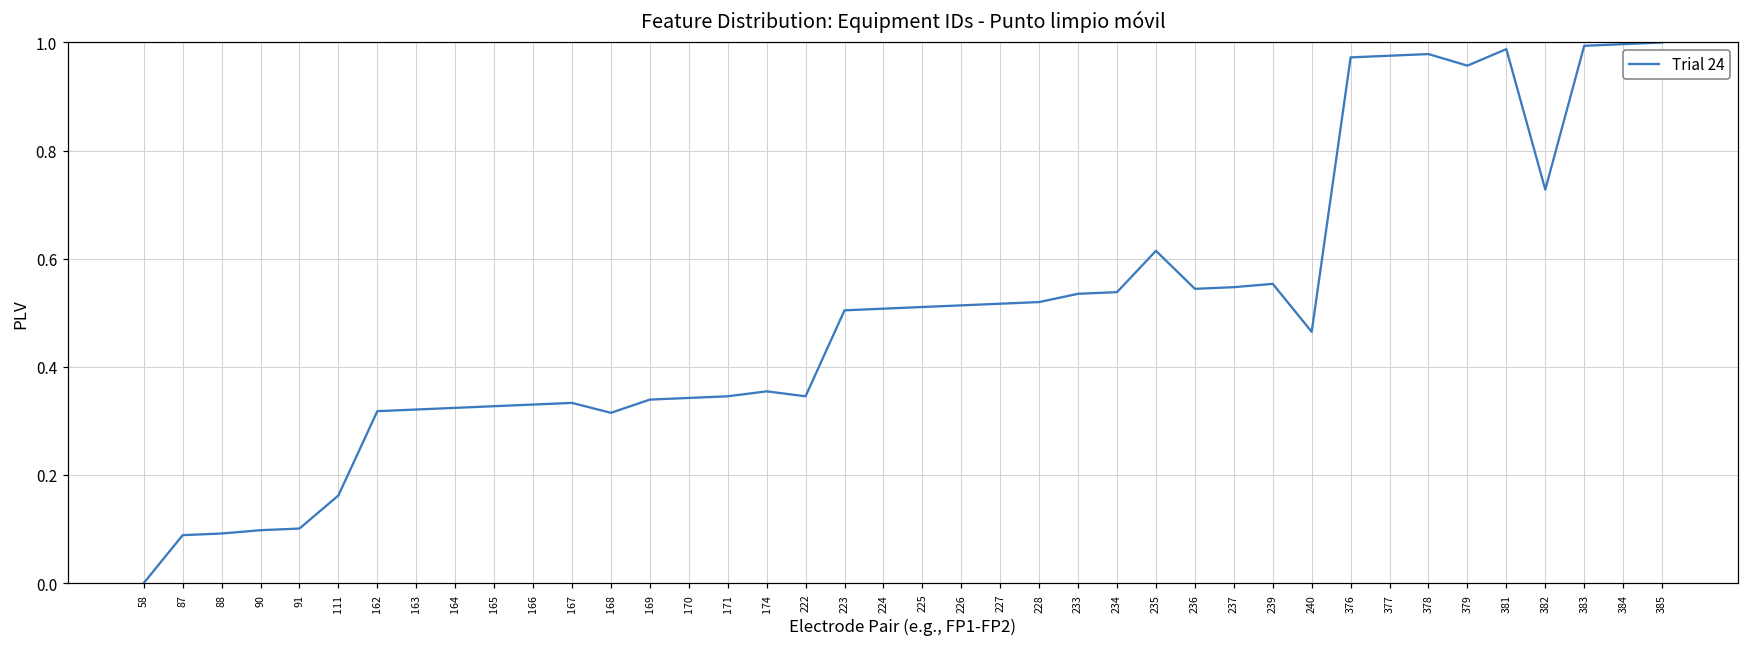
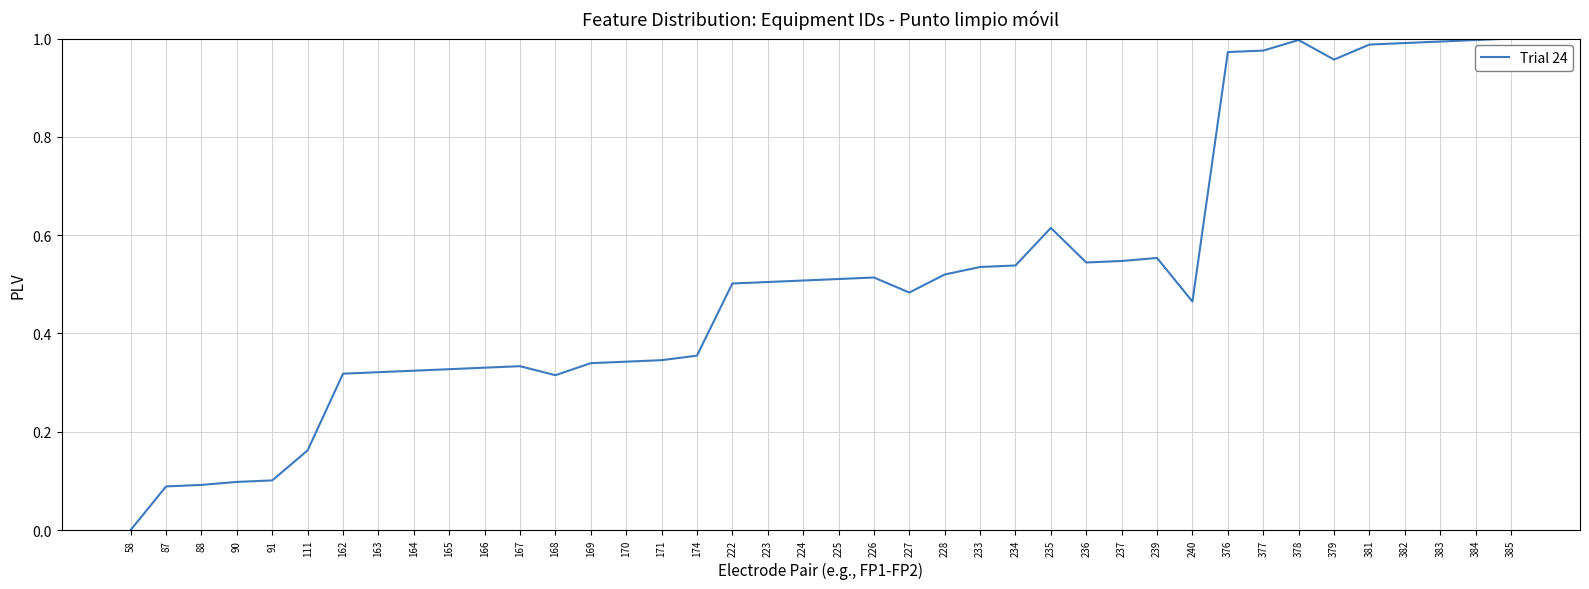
222: 0.35 -> 0.50
227: 0.52 -> 0.48
378: 0.98 -> 1.00
382: 0.73 -> 0.99
